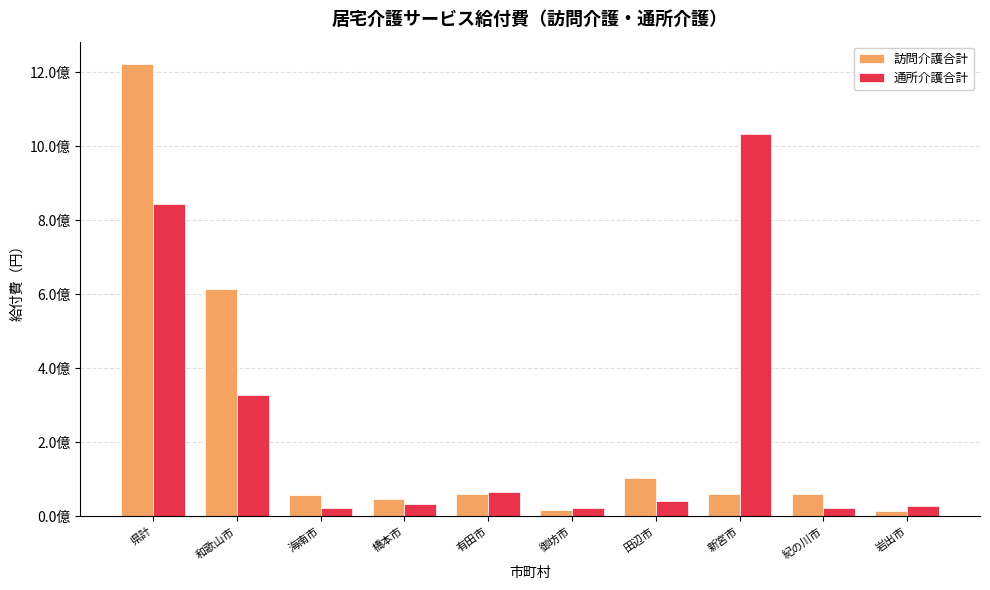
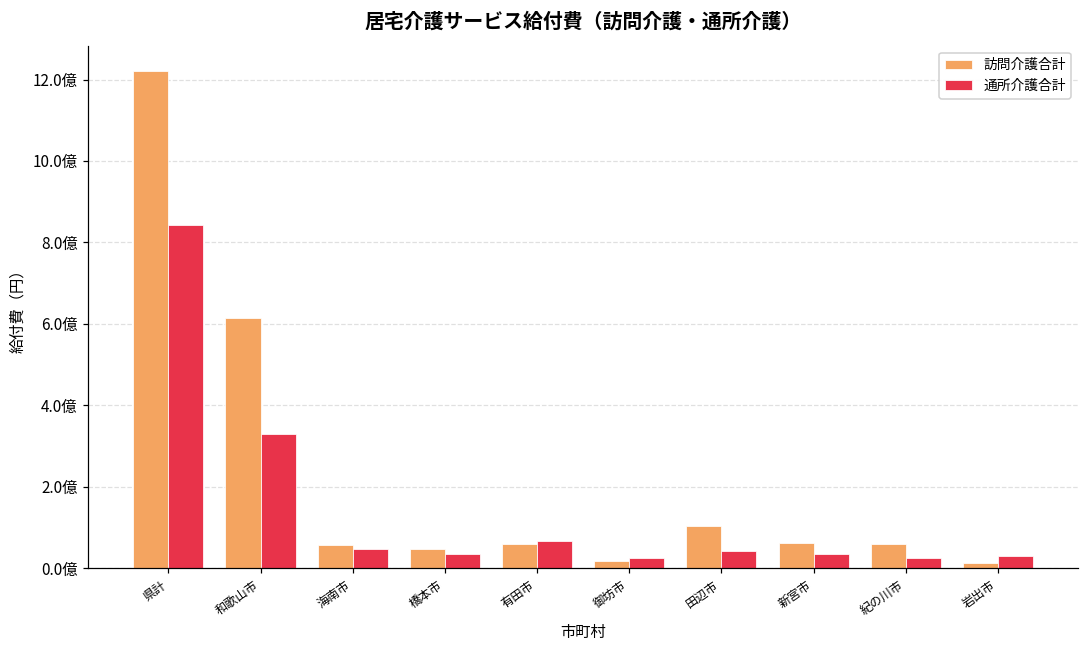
通所介護合計, 海南市: 0.2億 -> 0.5億
通所介護合計, 新宮市: 10.3億 -> 0.3億
